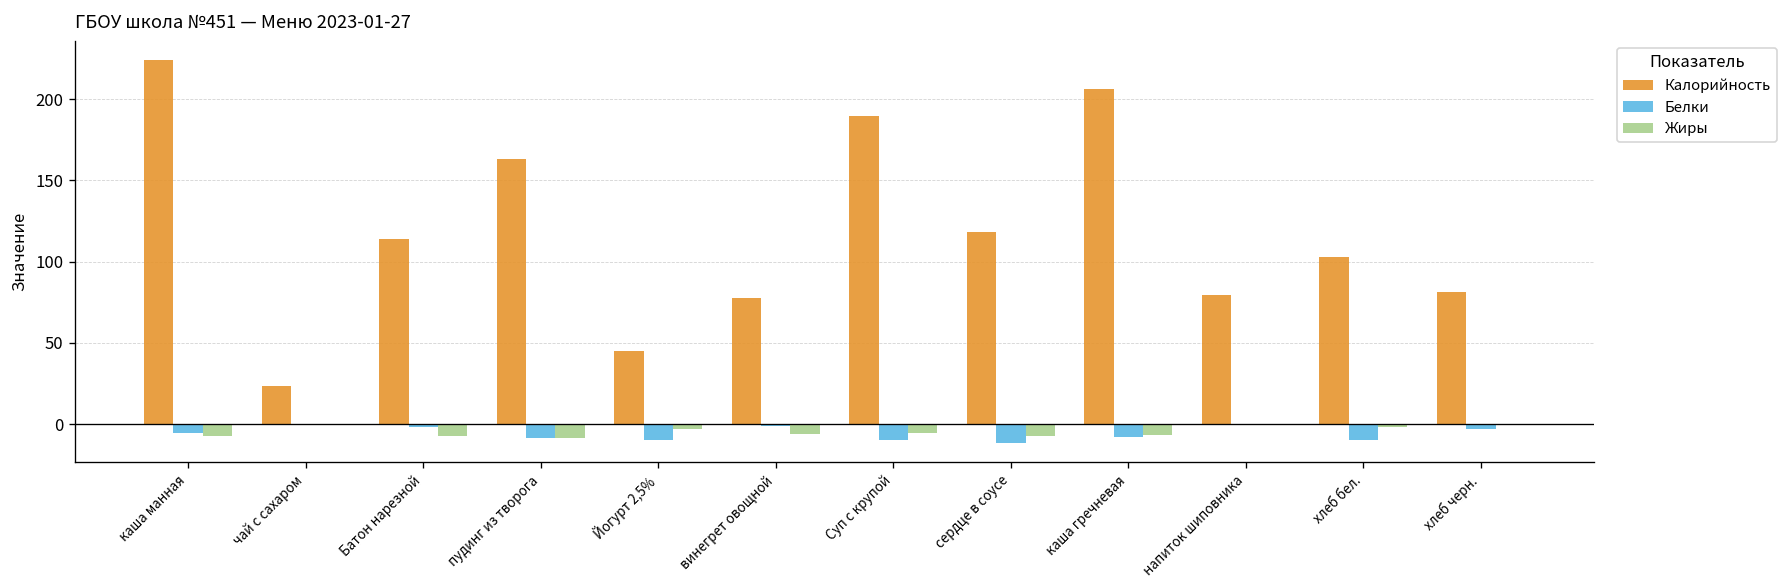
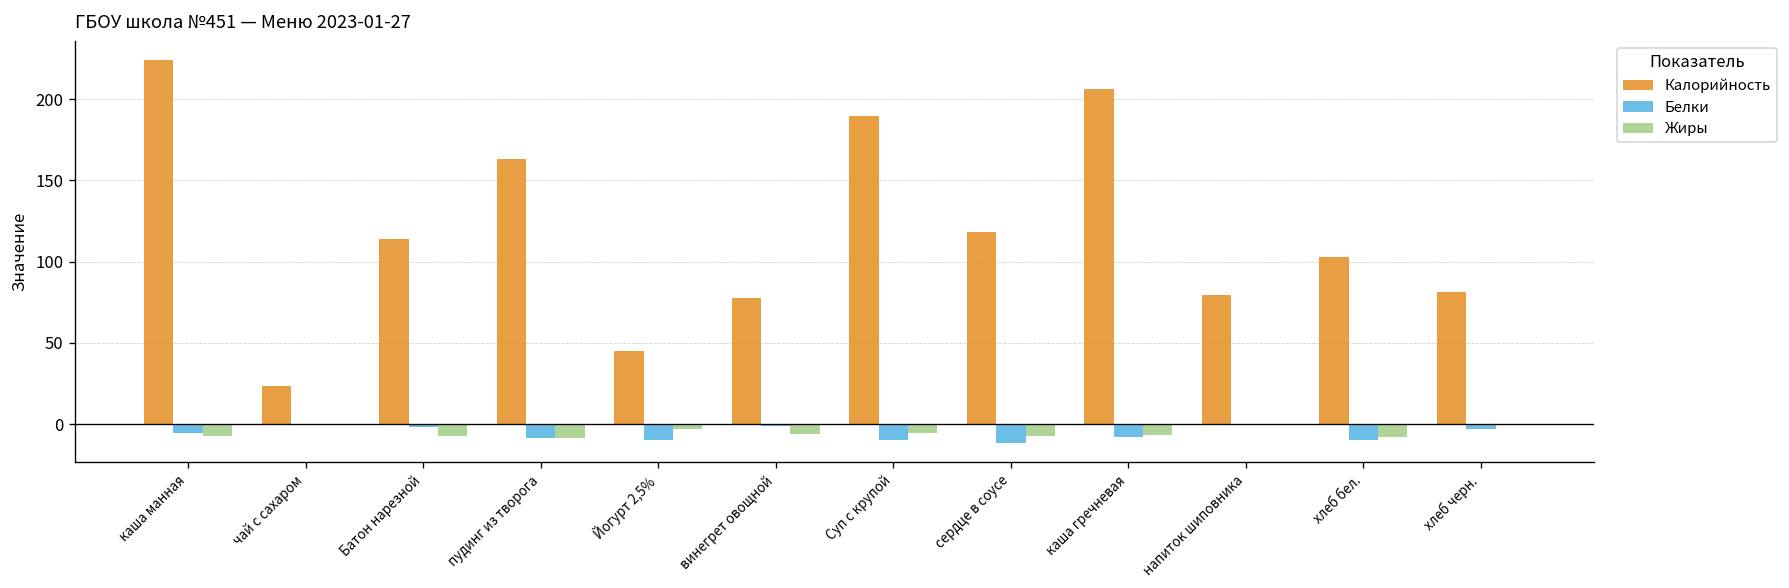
Жиры, хлеб бел.: -1 -> -8
